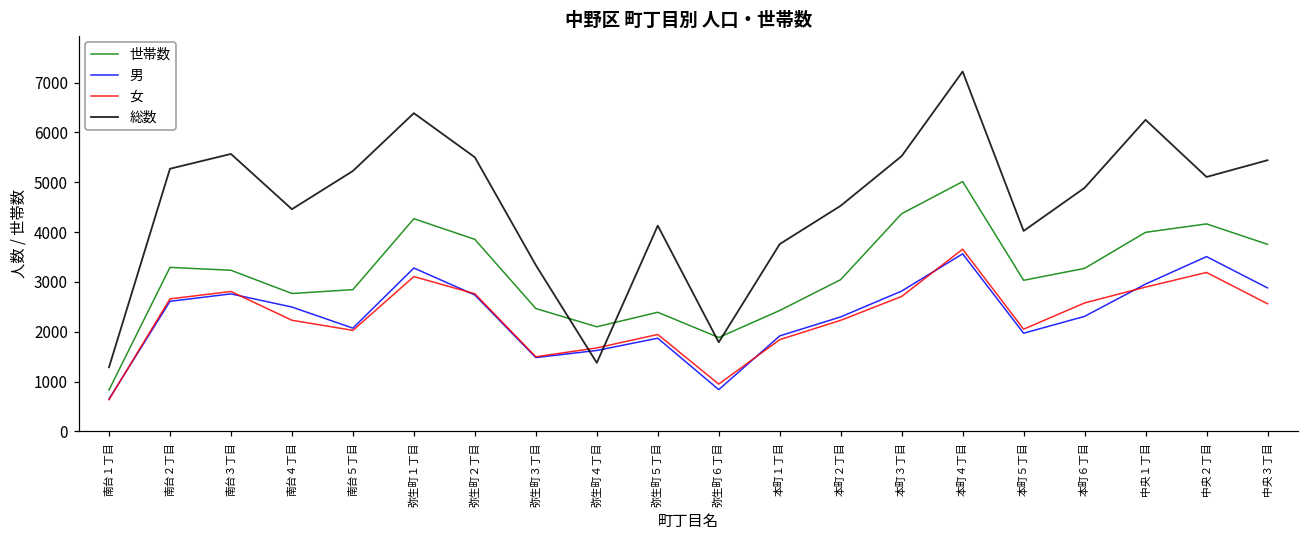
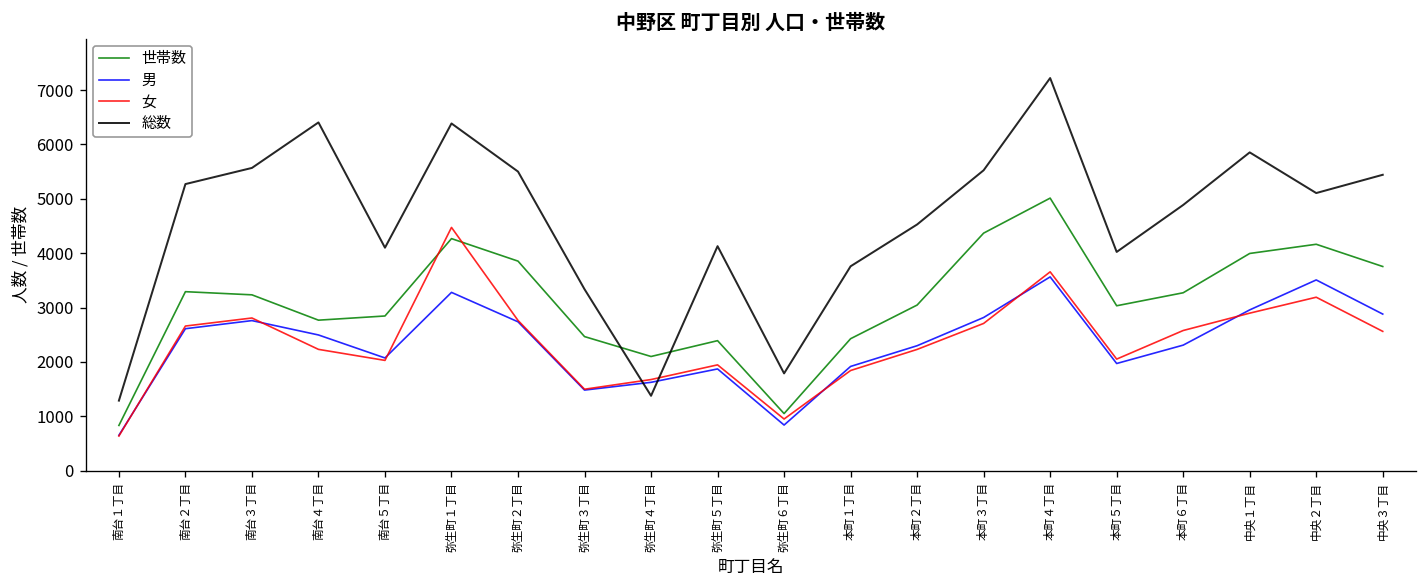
総数, 南台４丁目: 4500 -> 6400
総数, 南台５丁目: 5200 -> 4100
女, 弥生町１丁目: 3100 -> 4500
世帯数, 弥生町６丁目: 1900 -> 1100
総数, 中央１丁目: 6300 -> 5900
